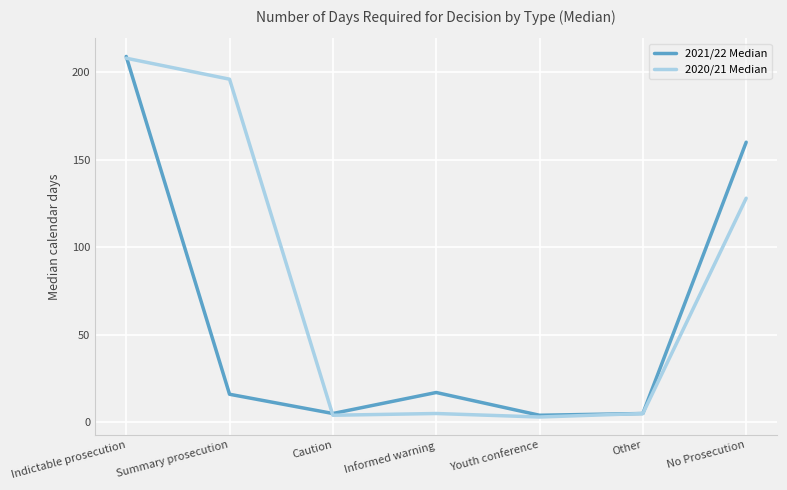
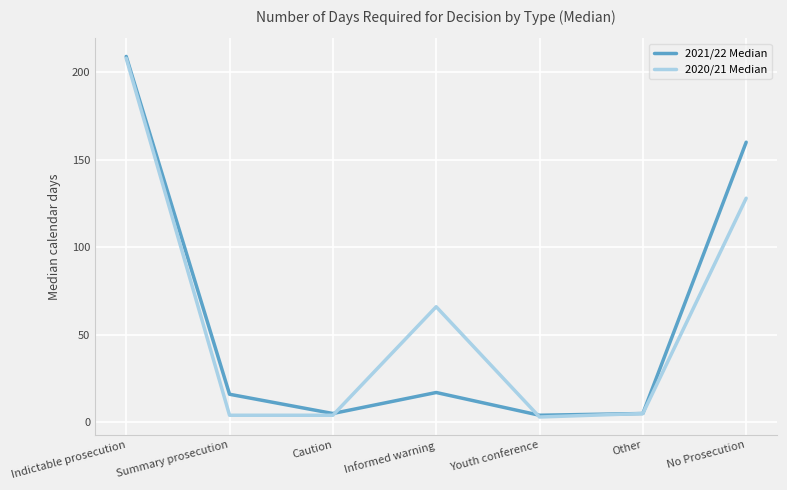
2020/21 Median, Summary prosecution: 196 -> 4
2020/21 Median, Informed warning: 5 -> 66
